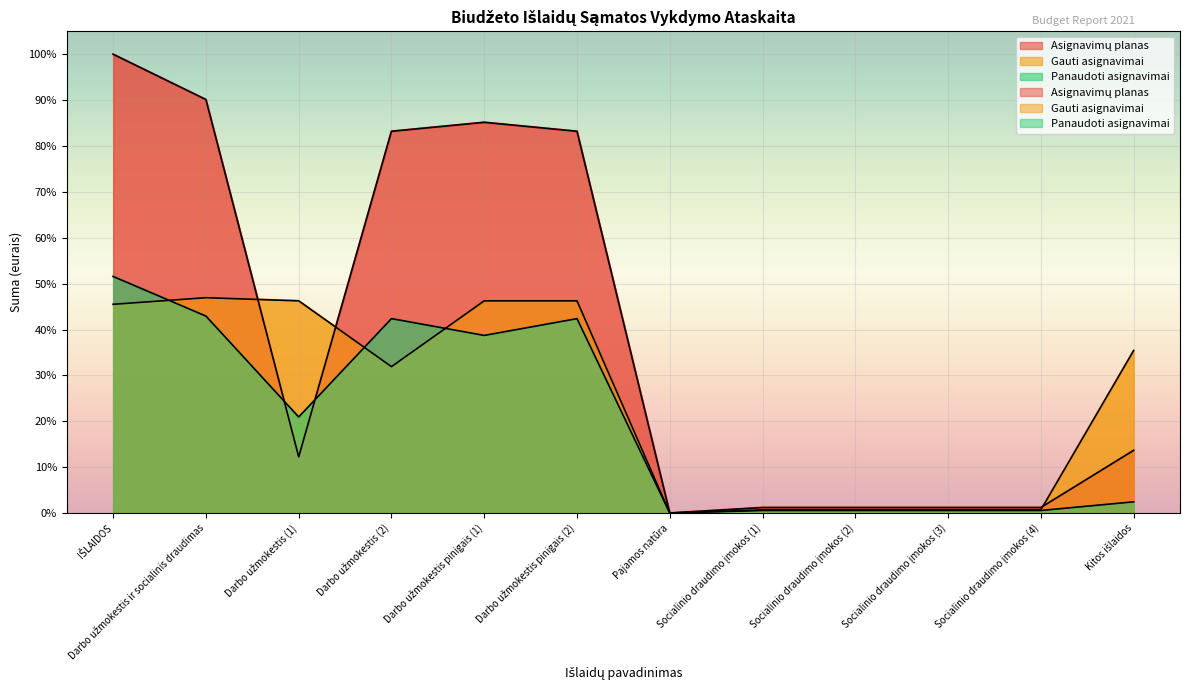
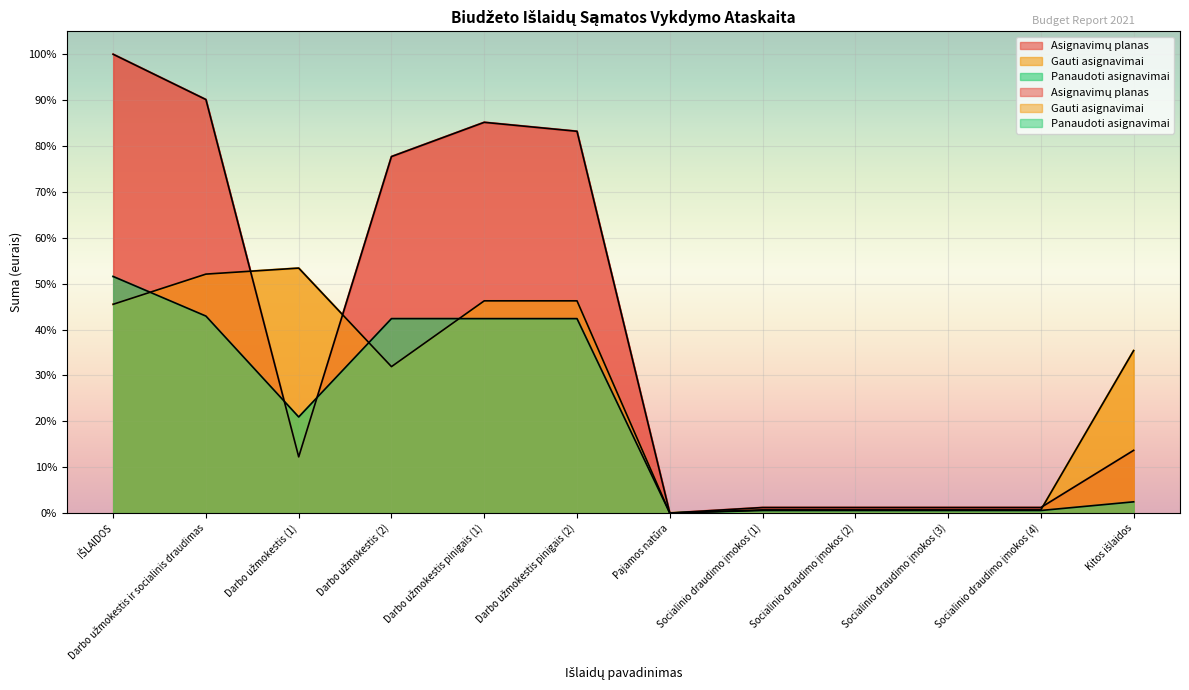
Gauti asignavimai, Darbo užmokestis ir socialinis draudimas: 47% -> 52%
Gauti asignavimai, Darbo užmokestis (1): 46% -> 53%
Asignavimų planas, Darbo užmokestis (2): 83% -> 78%
Panaudoti asignavimai, Darbo užmokestis pinigais (1): 39% -> 42%
